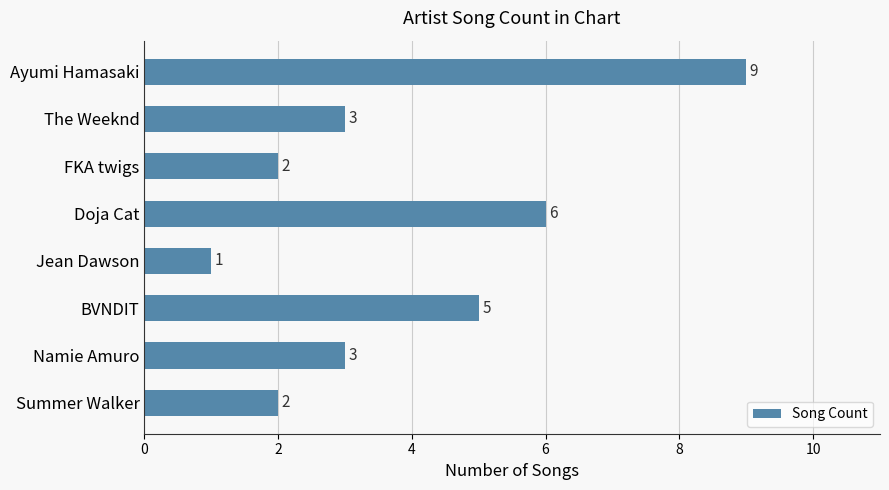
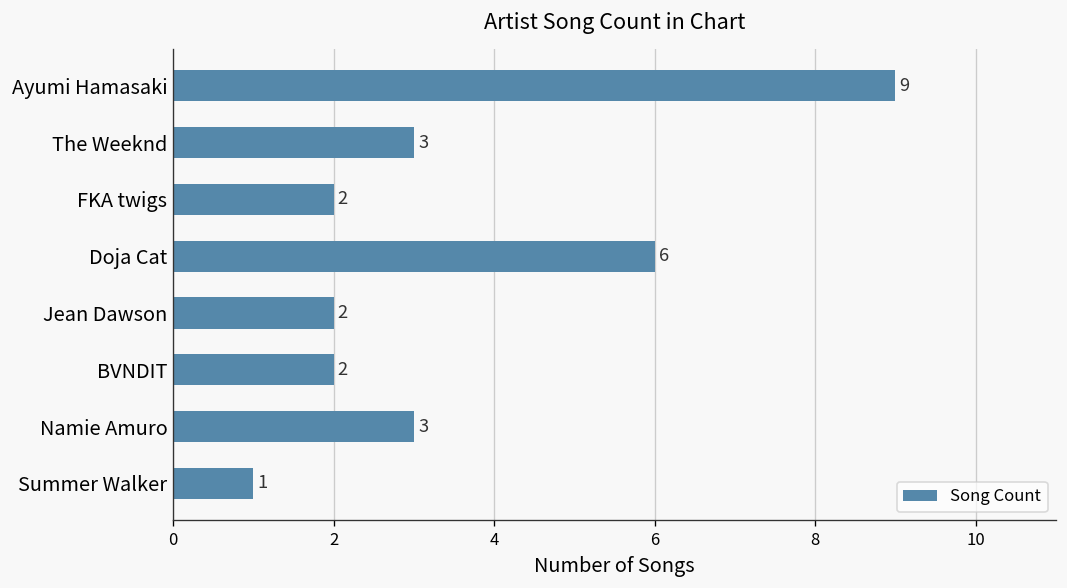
Jean Dawson: 1 -> 2
BVNDIT: 5 -> 2
Summer Walker: 2 -> 1
